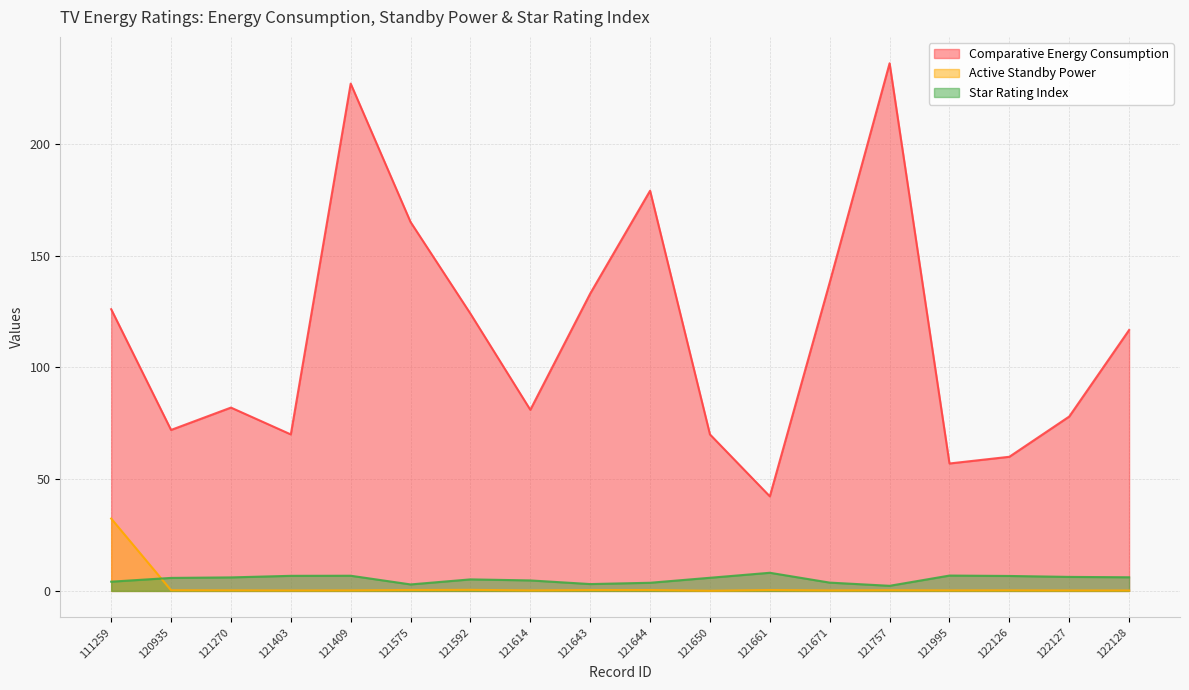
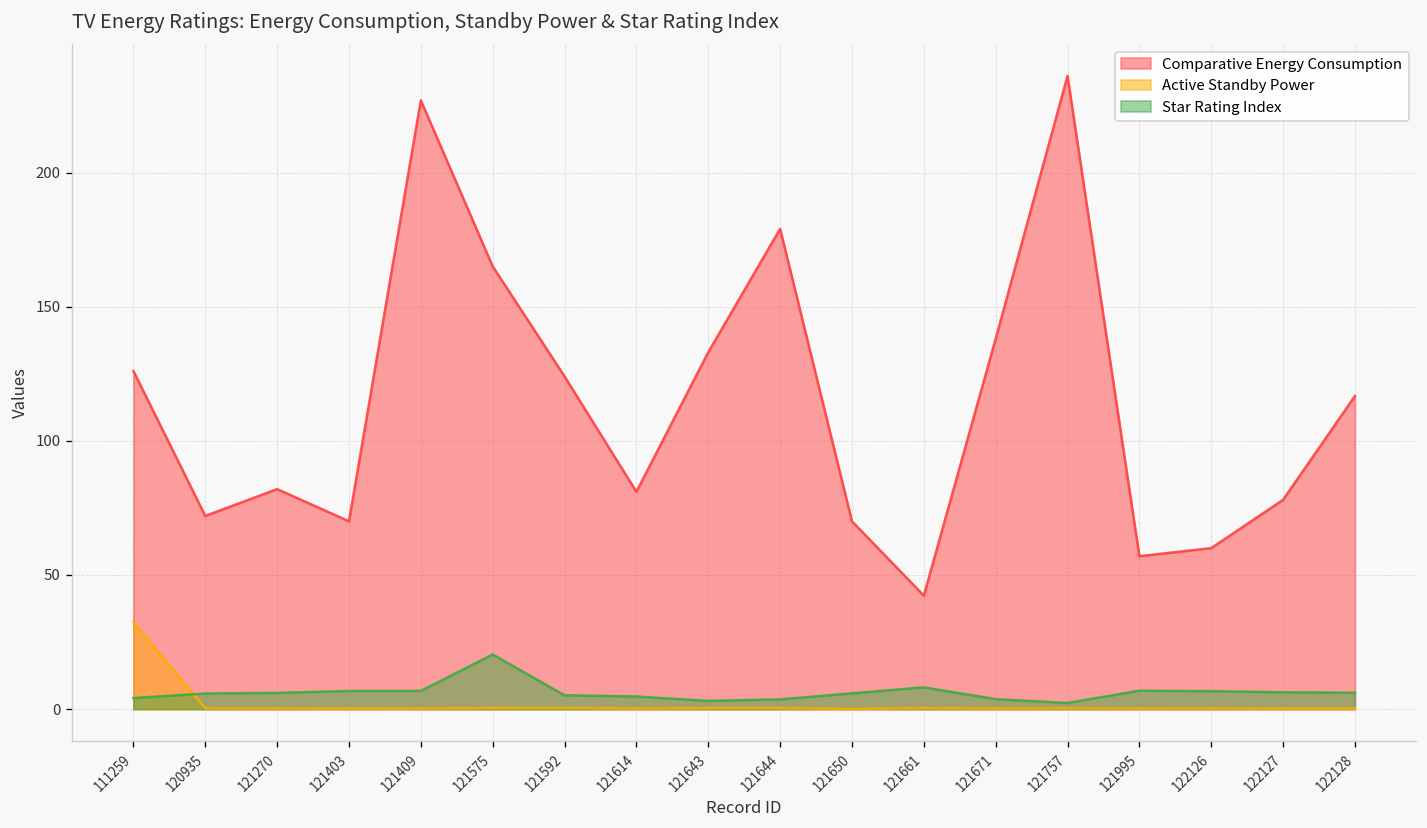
Star Rating Index, 121575: 3 -> 20
